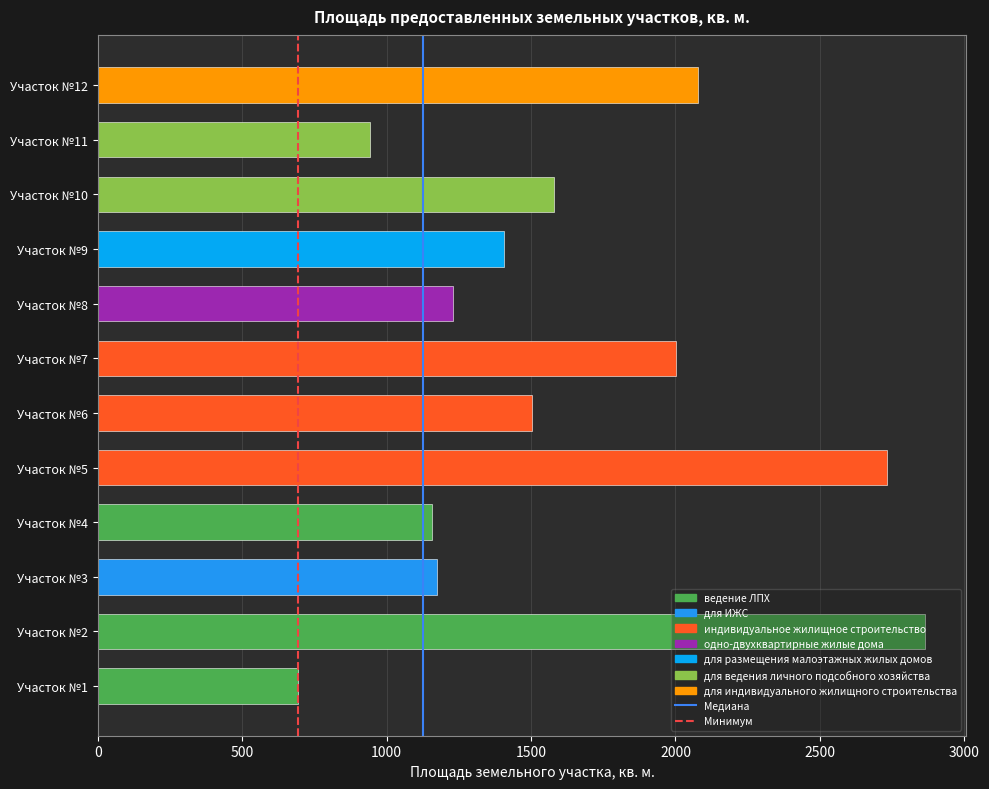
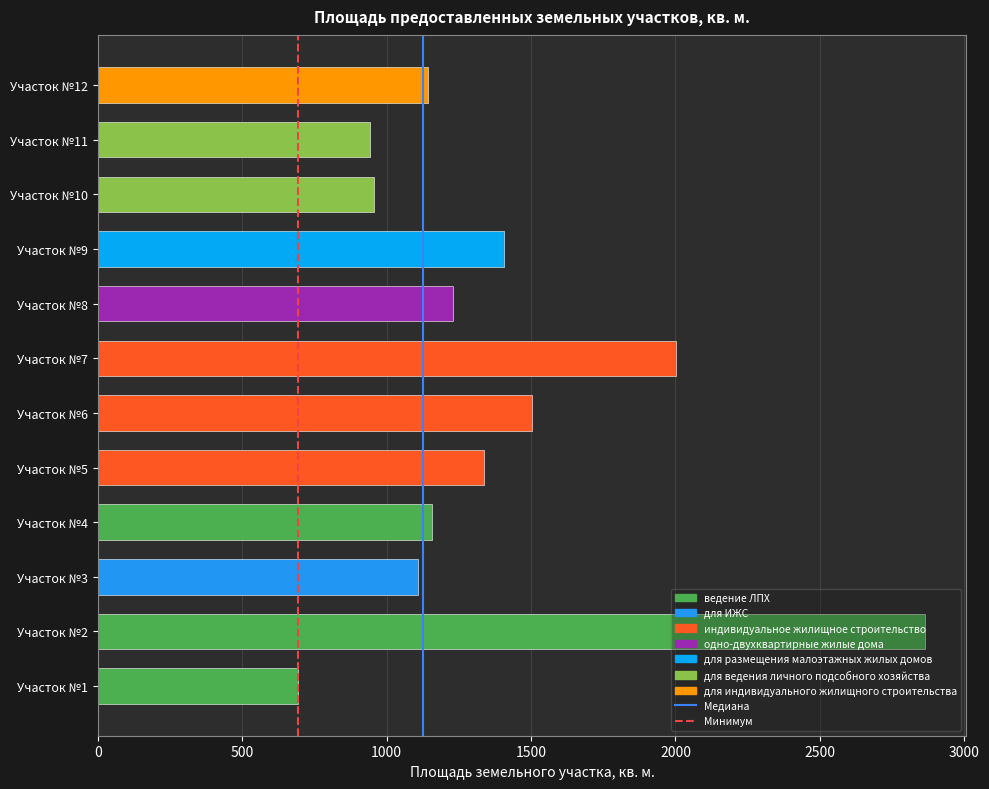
Участок №12: 2080 -> 1140
Участок №10: 1580 -> 960
Участок №5: 2730 -> 1340
Участок №3: 1170 -> 1110
